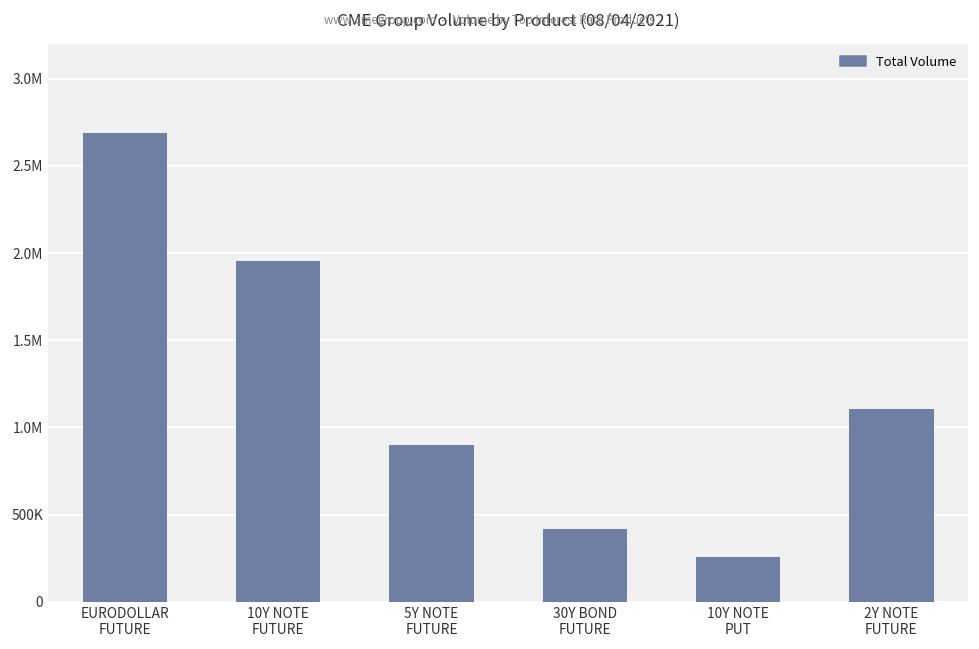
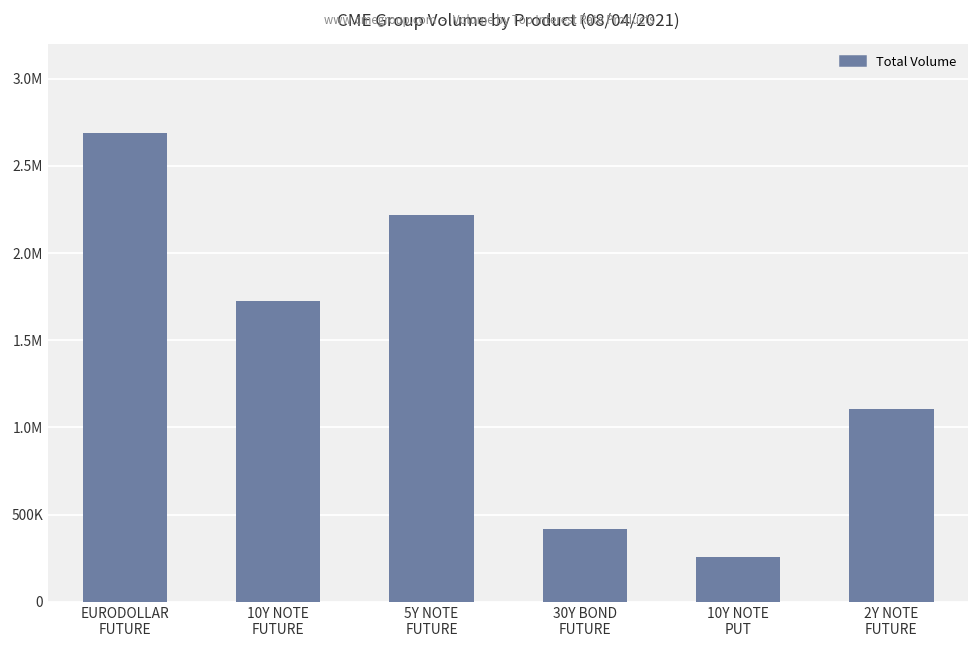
10Y NOTE FUTURE: 1950000 -> 1730000
5Y NOTE FUTURE: 900000 -> 2220000
